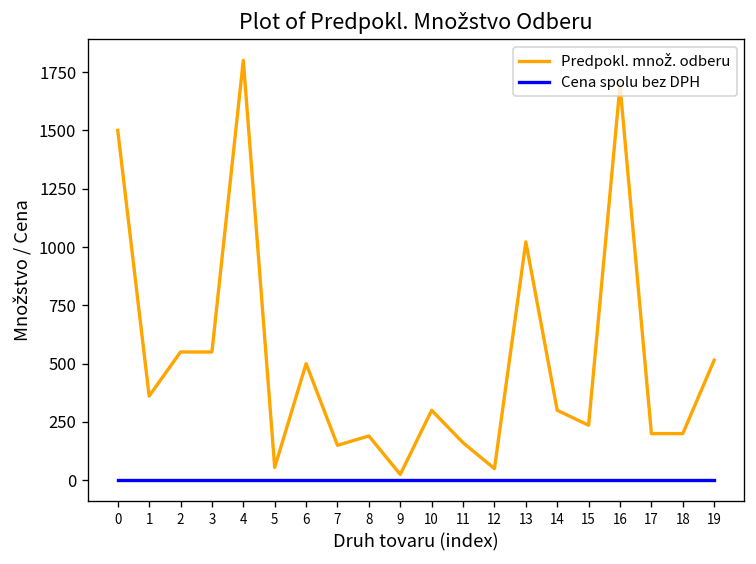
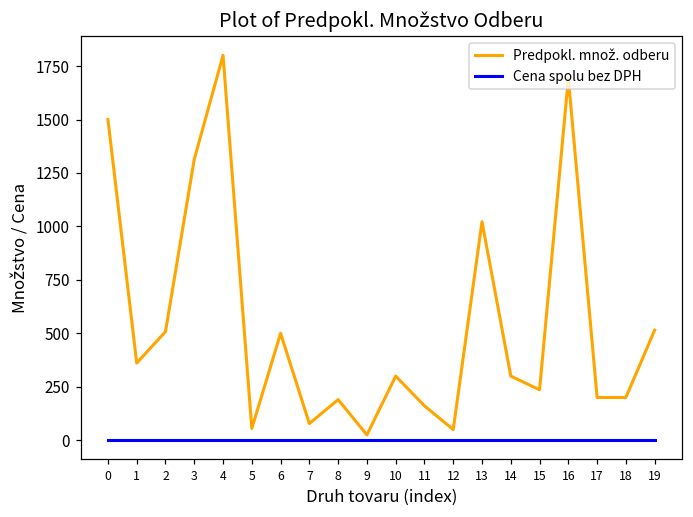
Predpokl. množ. odberu, 2: 550 -> 510
Predpokl. množ. odberu, 3: 550 -> 1310
Predpokl. množ. odberu, 7: 150 -> 80
